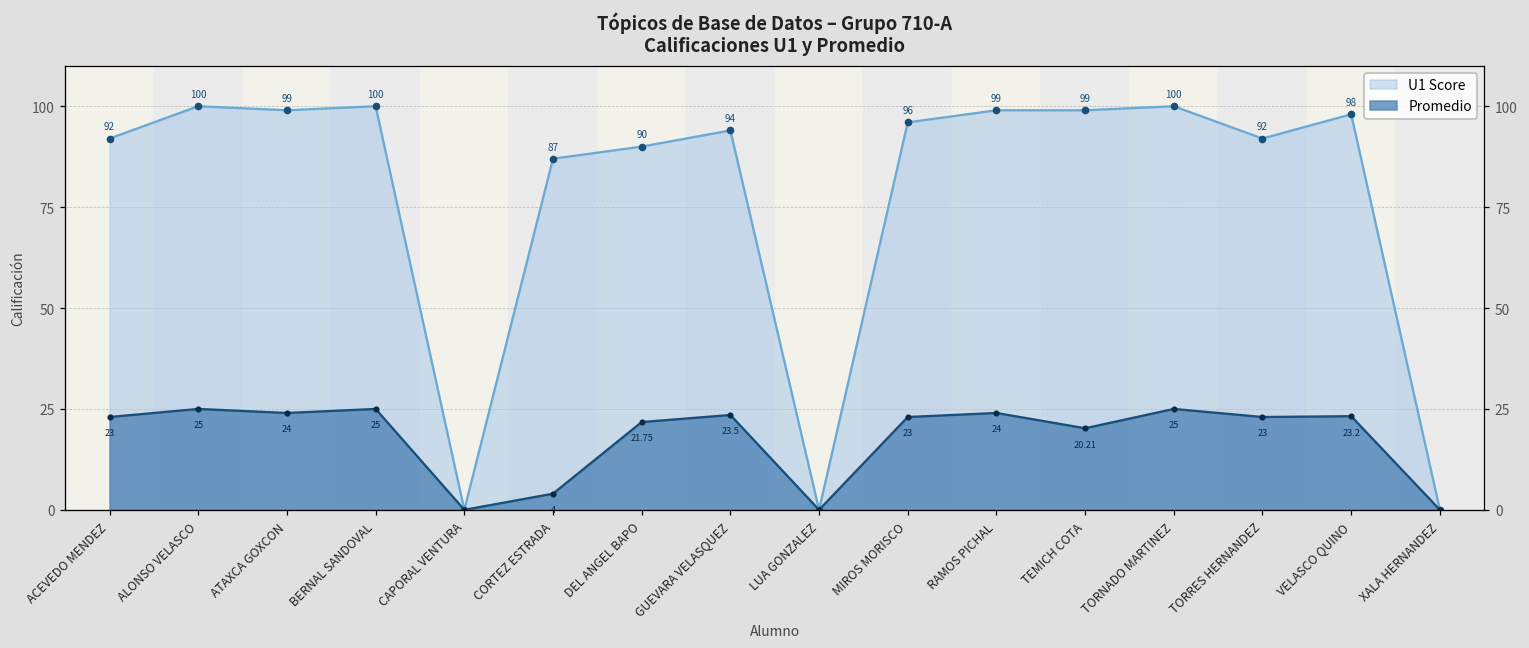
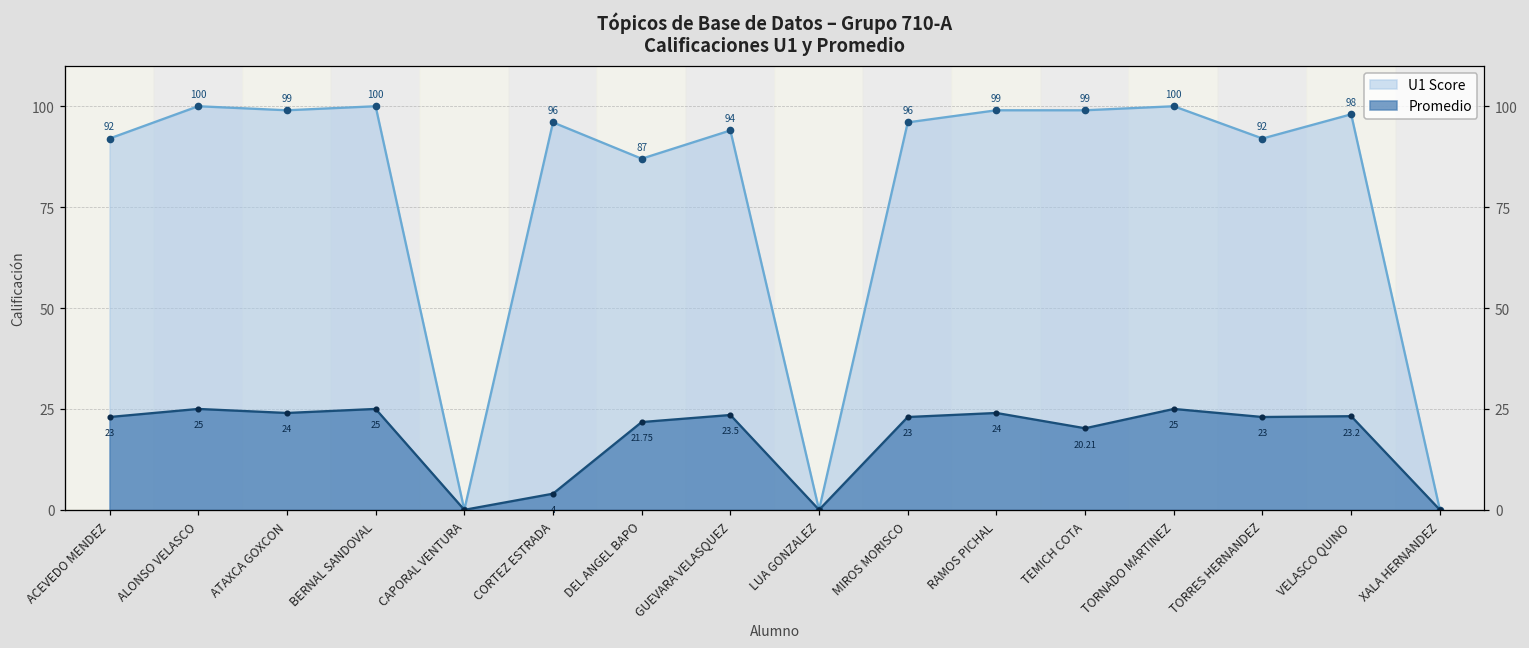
U1 Score, CORTEZ ESTRADA: 87 -> 96
U1 Score, DEL ANGEL BAPO: 90 -> 87
